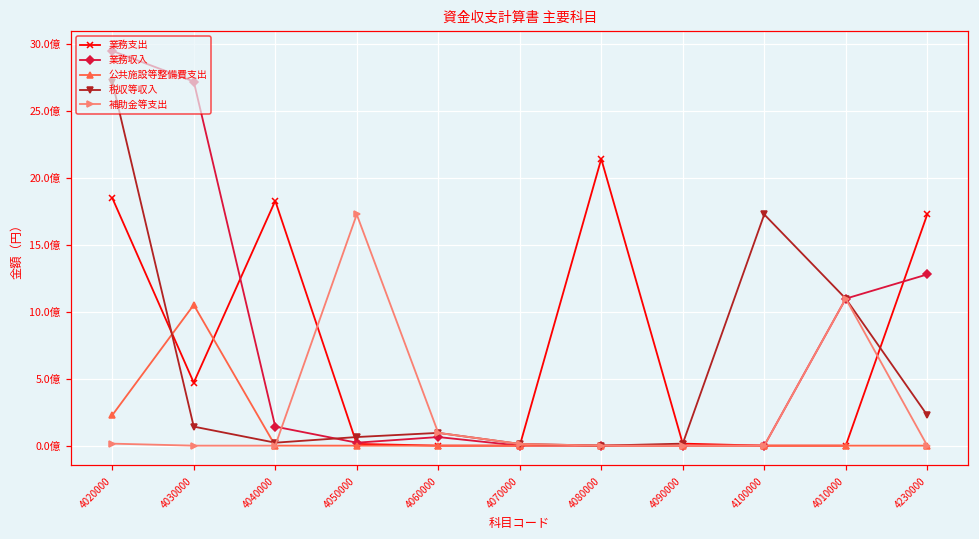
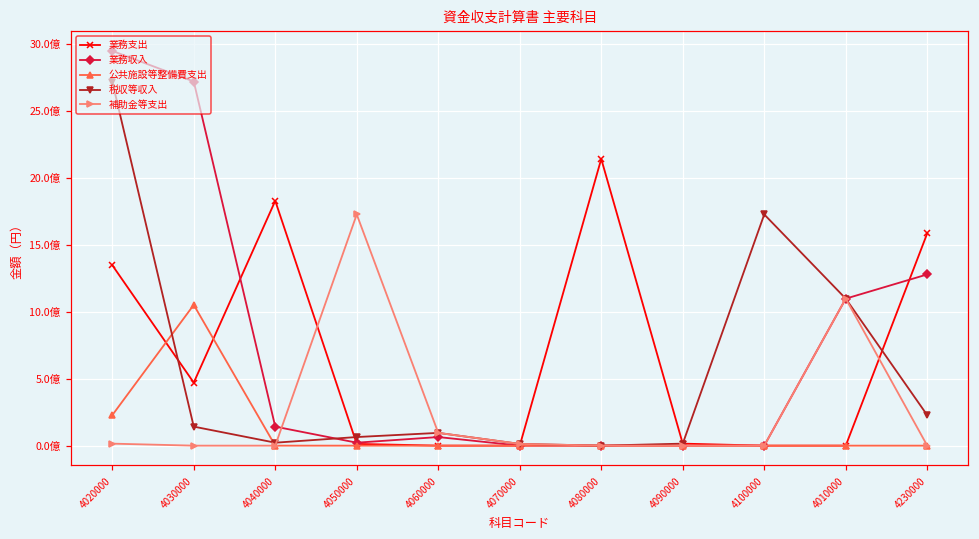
業務支出, 4020000: 18.5億 -> 13.5億
業務支出, 4230000: 17.3億 -> 15.9億
